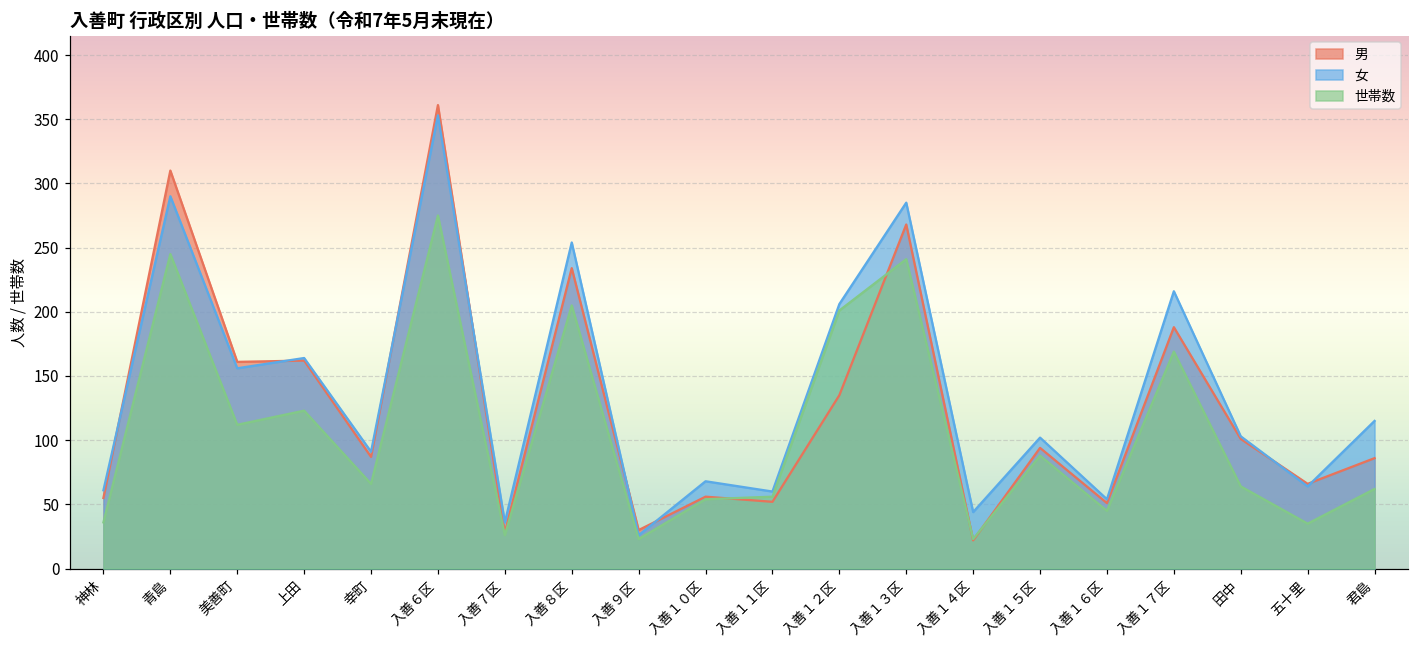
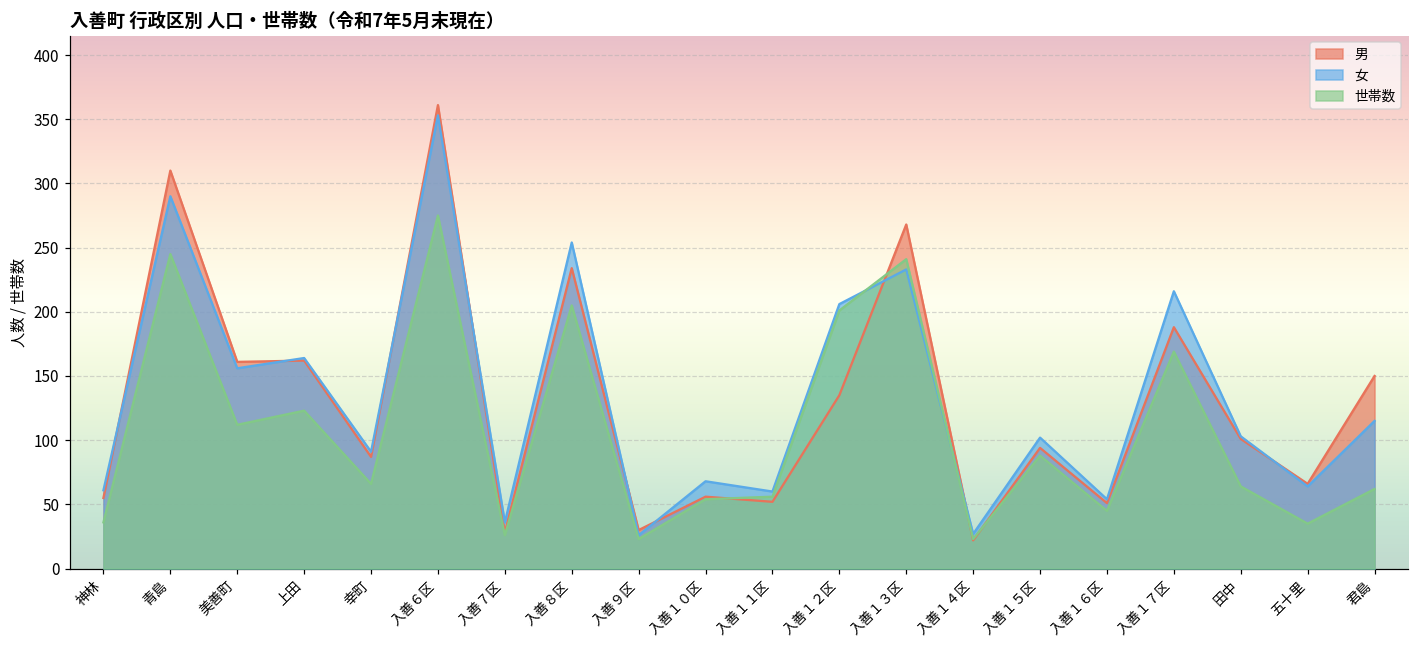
女, 入善１３区: 285 -> 233
女, 入善１４区: 44 -> 27
男, 君島: 86 -> 150
